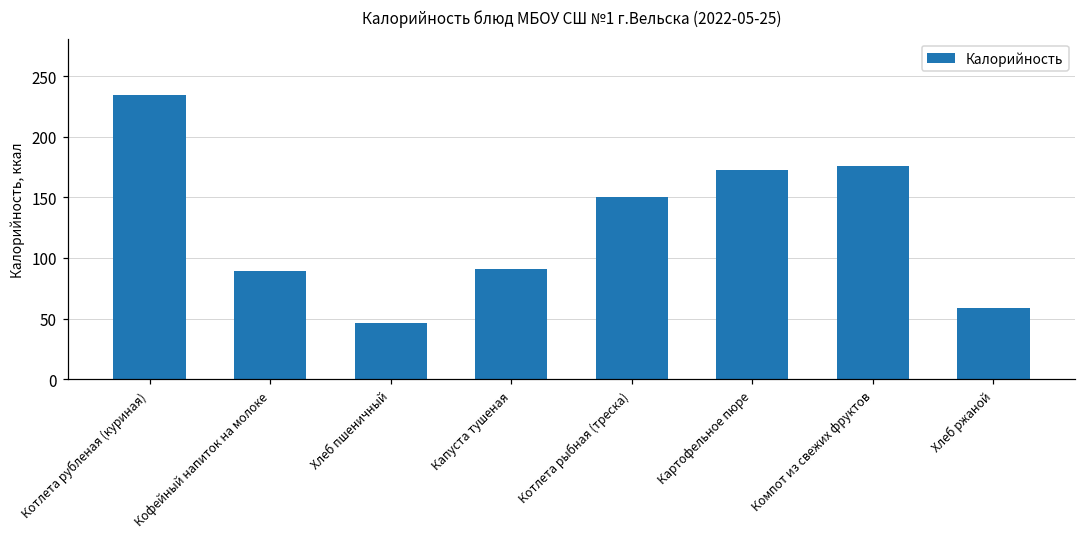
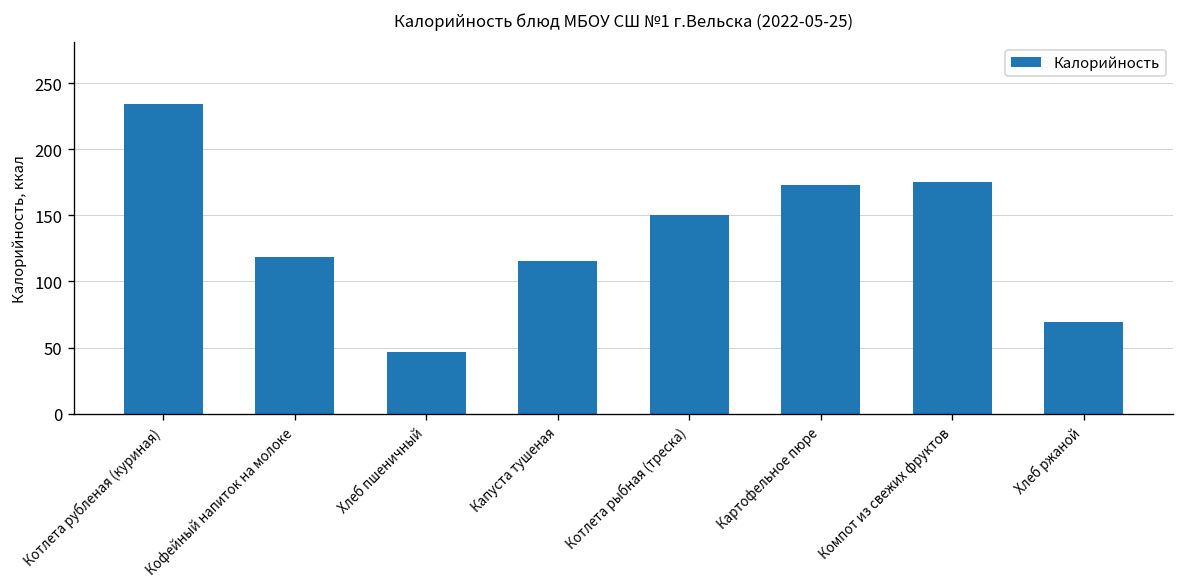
Кофейный напиток на молоке: 89 -> 119
Капуста тушеная: 91 -> 116
Хлеб ржаной: 58 -> 69
